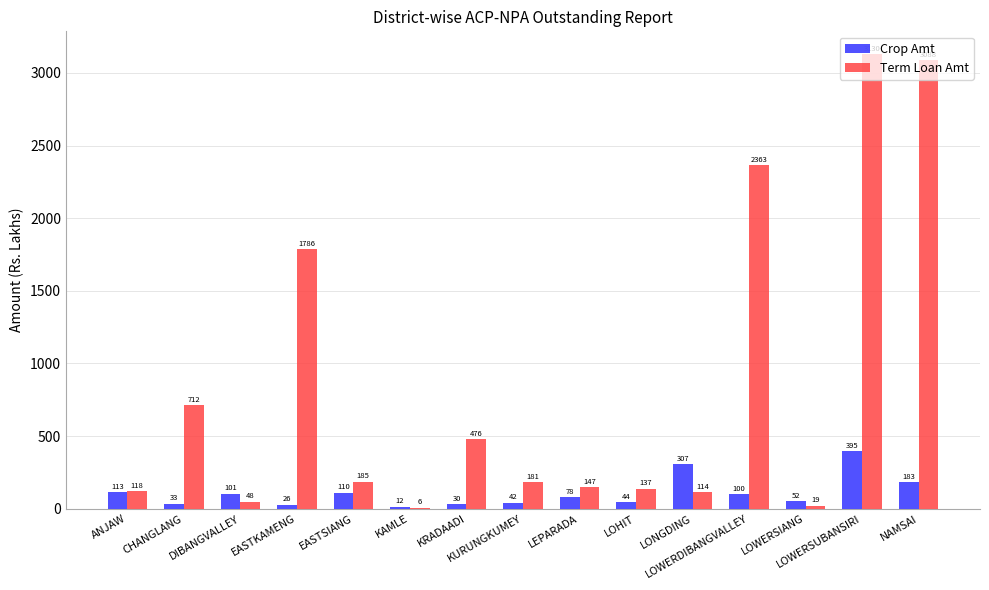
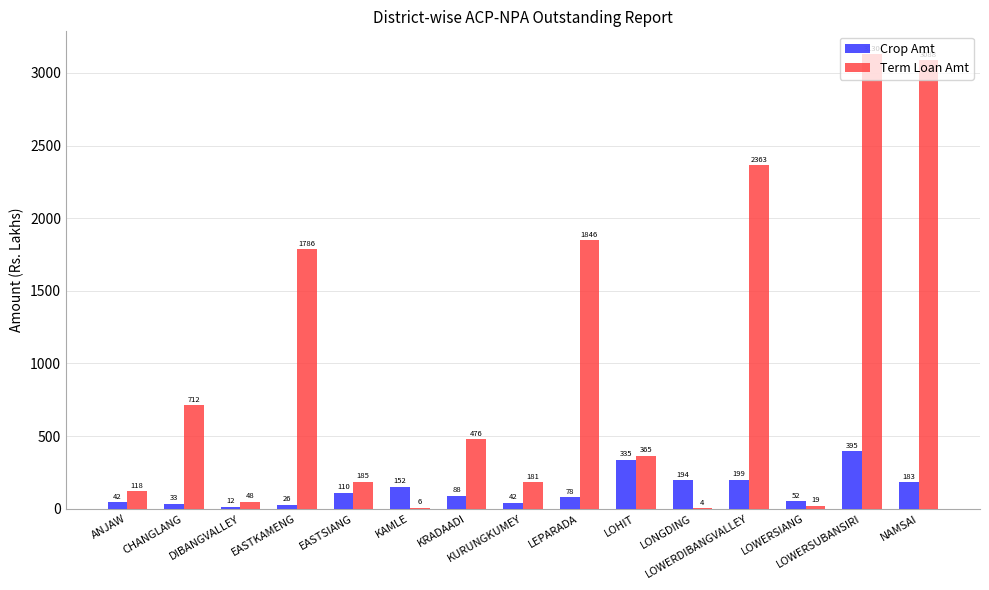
Crop Amt, ANJAW: 113 -> 42
Crop Amt, DIBANGVALLEY: 101 -> 12
Crop Amt, KAMLE: 12 -> 152
Crop Amt, KRADAADI: 30 -> 88
Term Loan Amt, LEPARADA: 147 -> 1846
Crop Amt, LOHIT: 44 -> 335
Term Loan Amt, LOHIT: 137 -> 365
Crop Amt, LONGDING: 307 -> 194
Term Loan Amt, LONGDING: 114 -> 4
Crop Amt, LOWERDIBANGVALLEY: 100 -> 199
